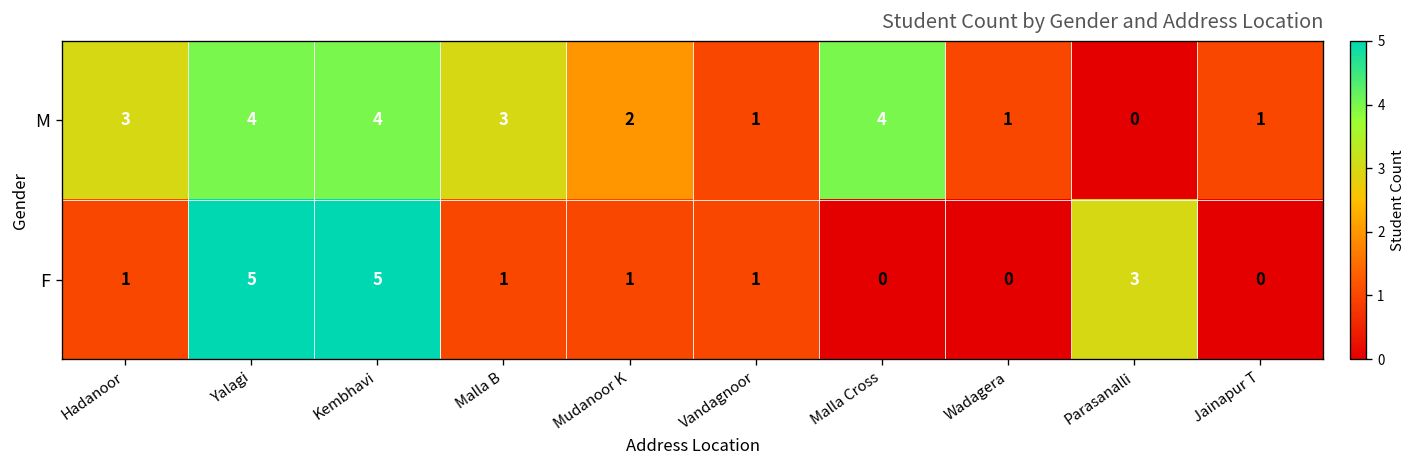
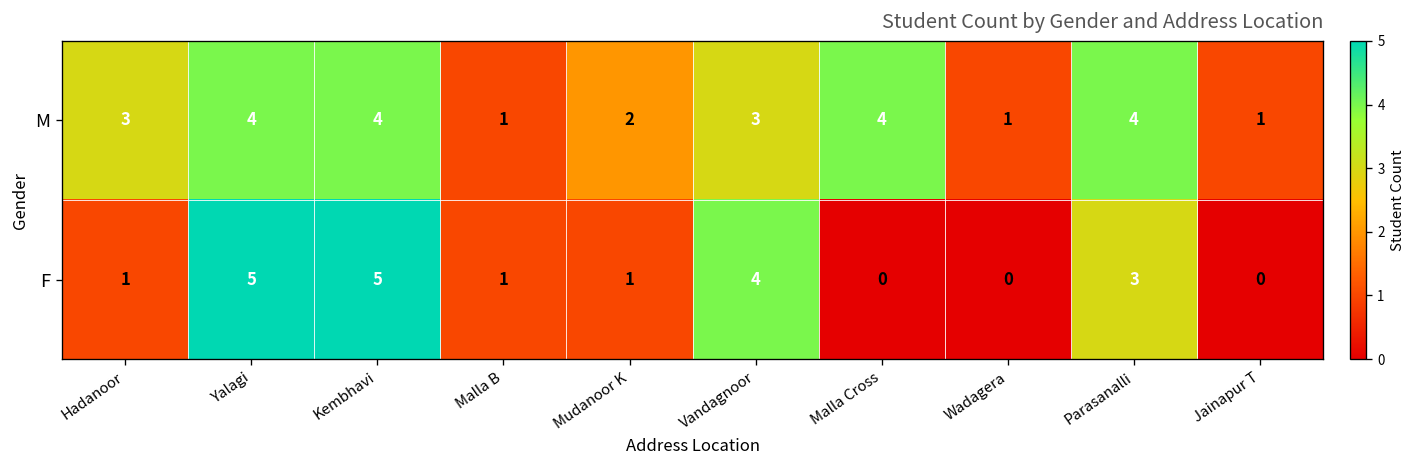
M, Malla B: 3 -> 1
M, Vandagnoor: 1 -> 3
M, Parasanalli: 0 -> 4
F, Vandagnoor: 1 -> 4
